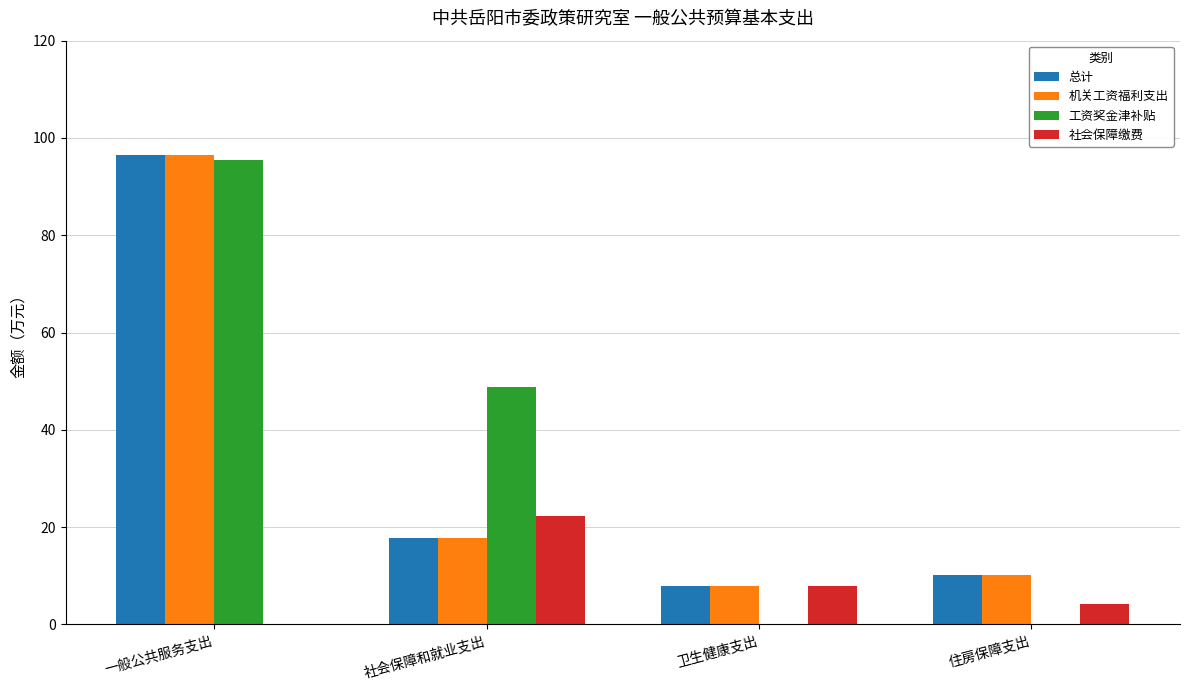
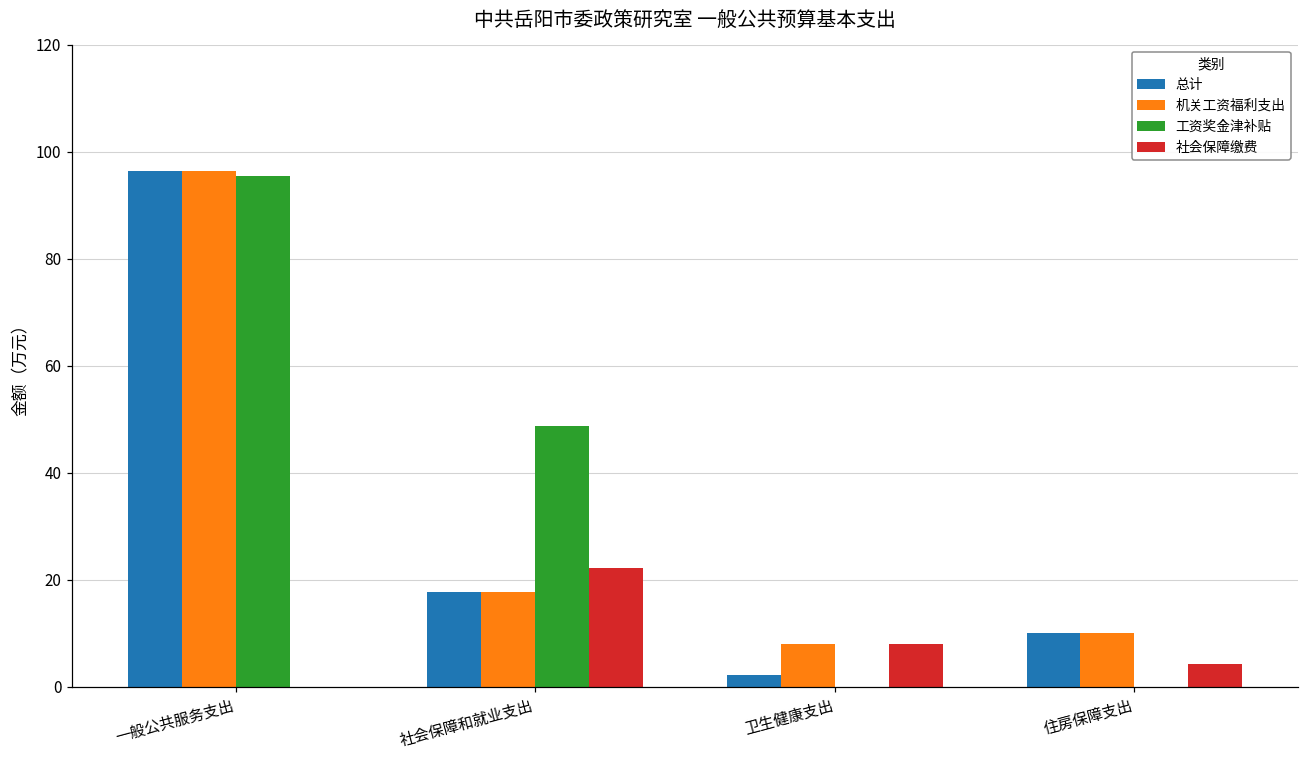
总计, 卫生健康支出: 8 -> 2
